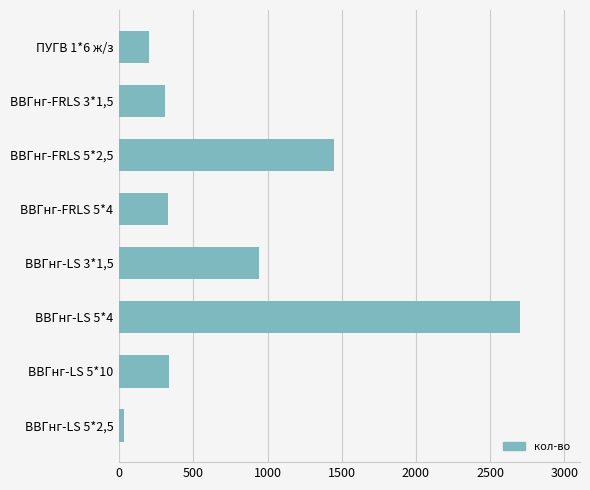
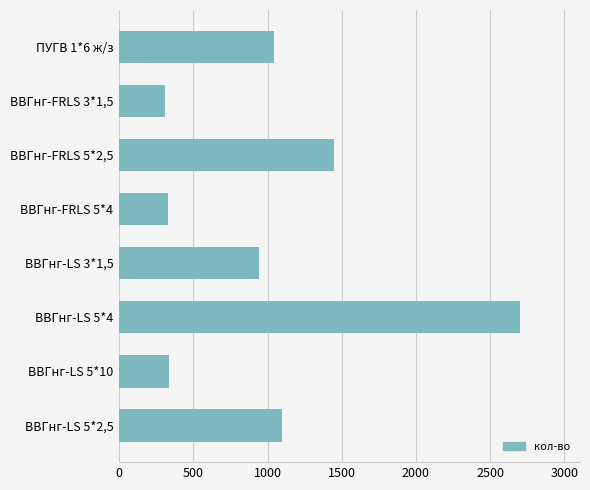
ПУГВ 1*6 ж/з: 200 -> 1050
ВВГнг-LS 5*2,5: 30 -> 1100
